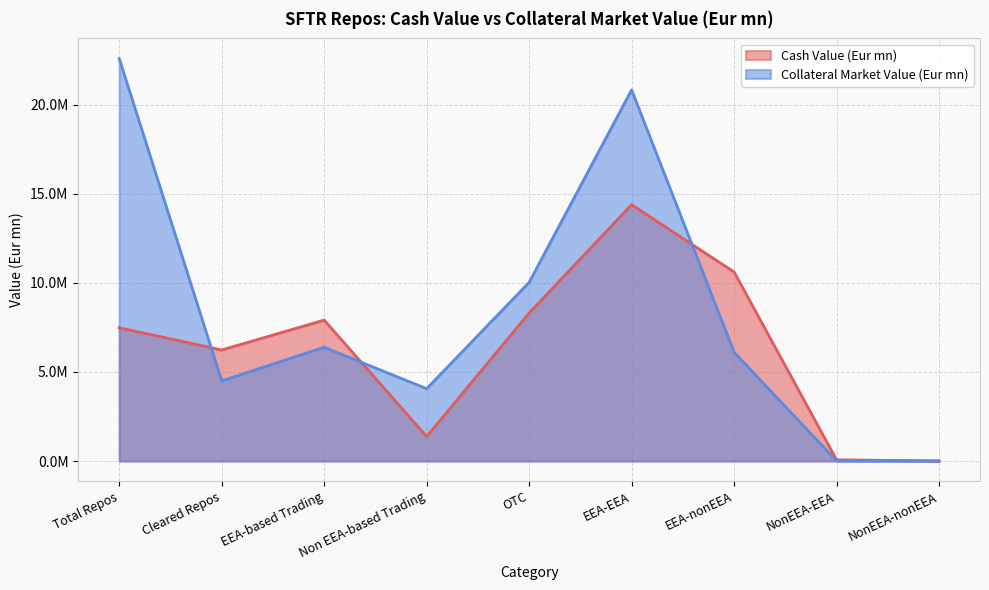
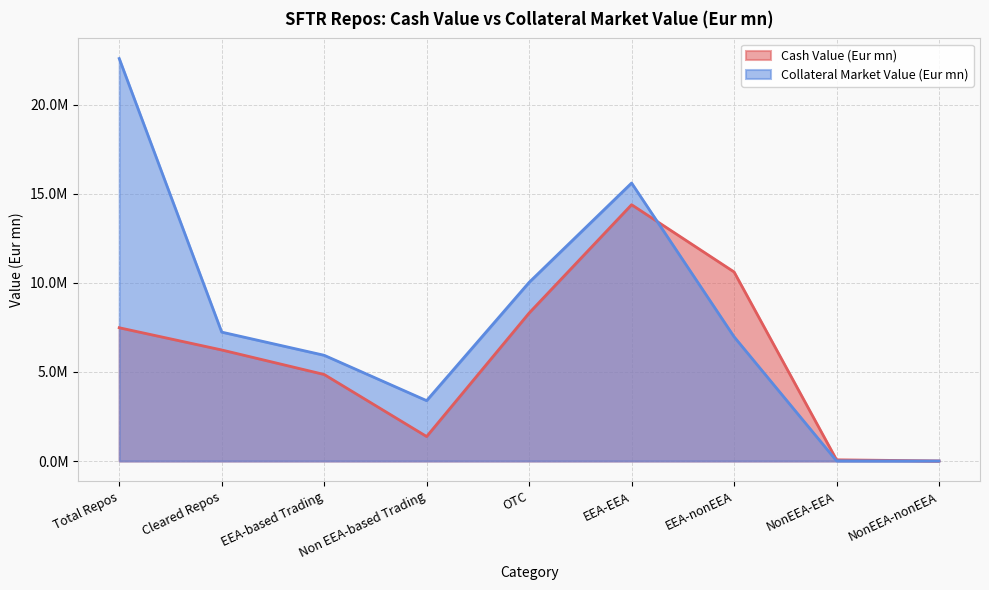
Collateral Market Value (Eur mn), Cleared Repos: 4500000 -> 7200000
Cash Value (Eur mn), EEA-based Trading: 7900000 -> 4900000
Collateral Market Value (Eur mn), EEA-based Trading: 6400000 -> 5900000
Collateral Market Value (Eur mn), Non EEA-based Trading: 4100000 -> 3400000
Collateral Market Value (Eur mn), EEA-EEA: 20800000 -> 15600000
Collateral Market Value (Eur mn), EEA-nonEEA: 6100000 -> 7000000
